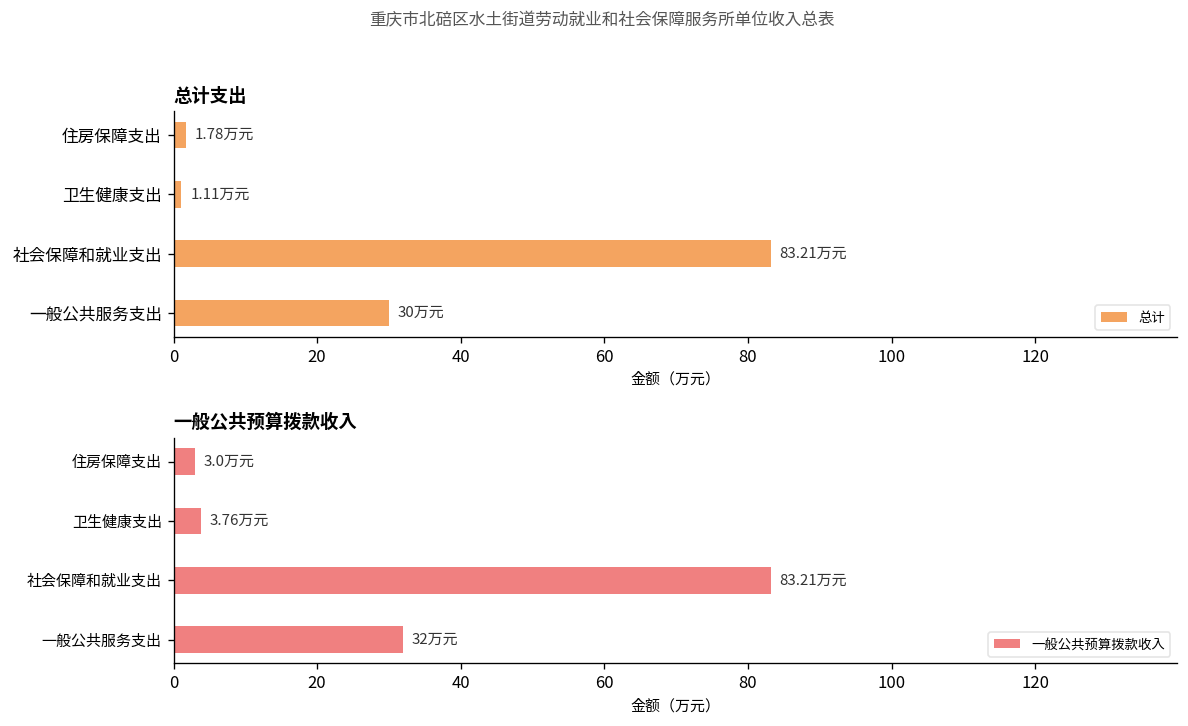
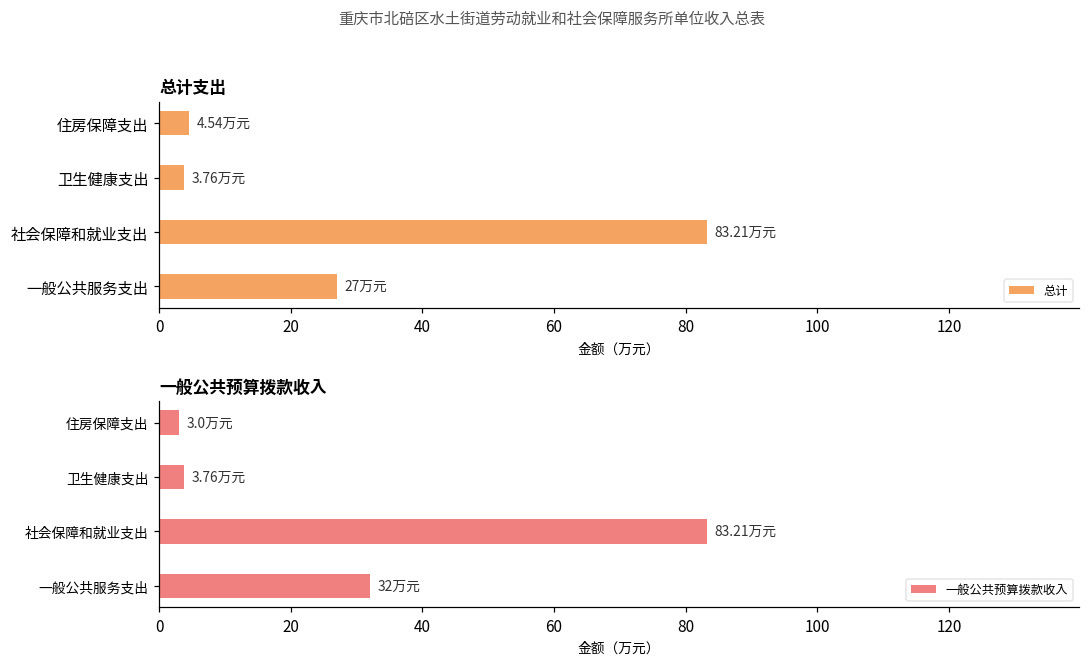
总计支出, 住房保障支出: 1.78 -> 4.54
总计支出, 卫生健康支出: 1.11 -> 3.76
总计支出, 一般公共服务支出: 30 -> 27
